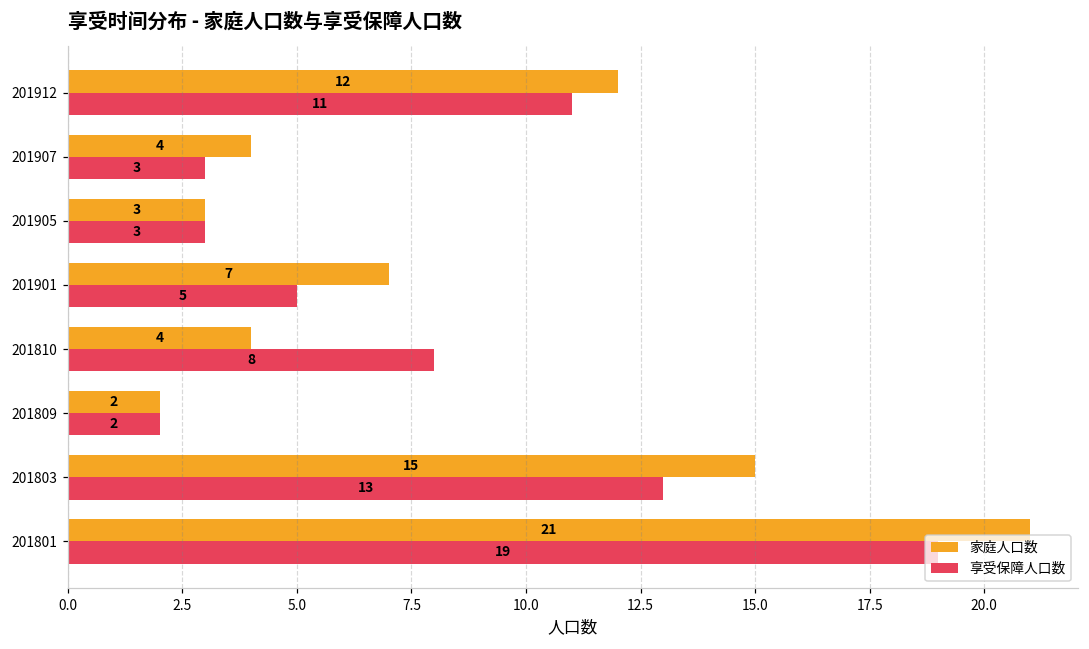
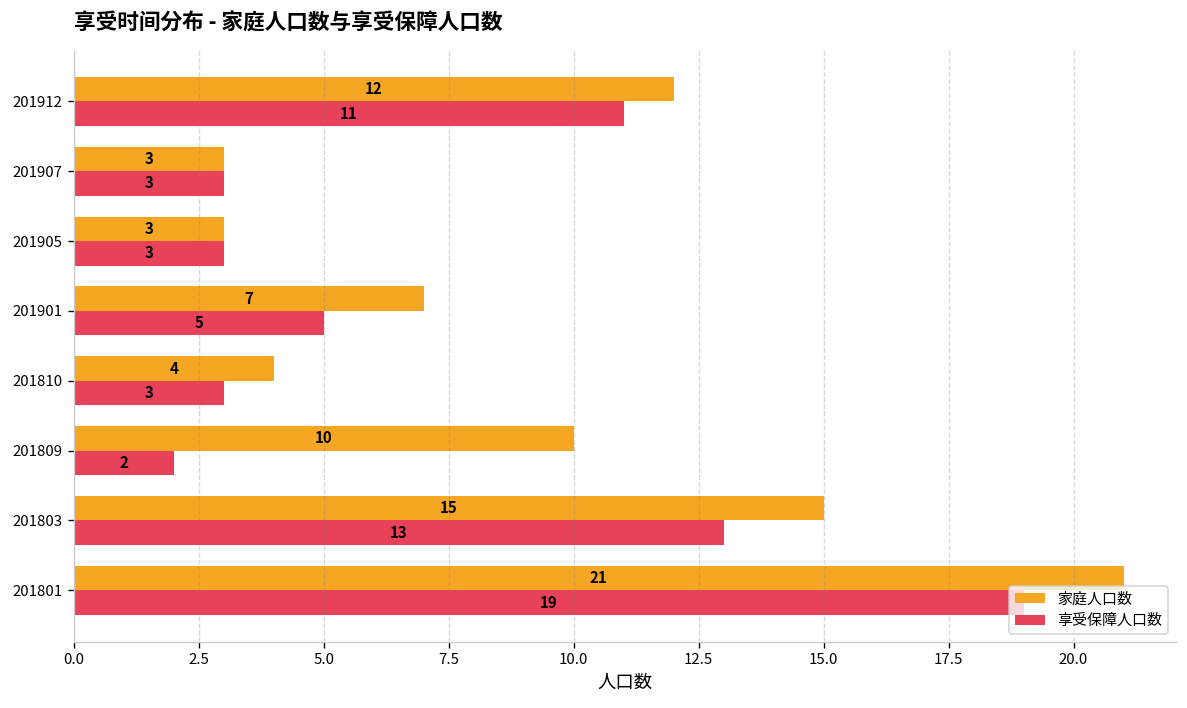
家庭人口数, 201907: 4 -> 3
享受保障人口数, 201810: 8 -> 3
家庭人口数, 201809: 2 -> 10
